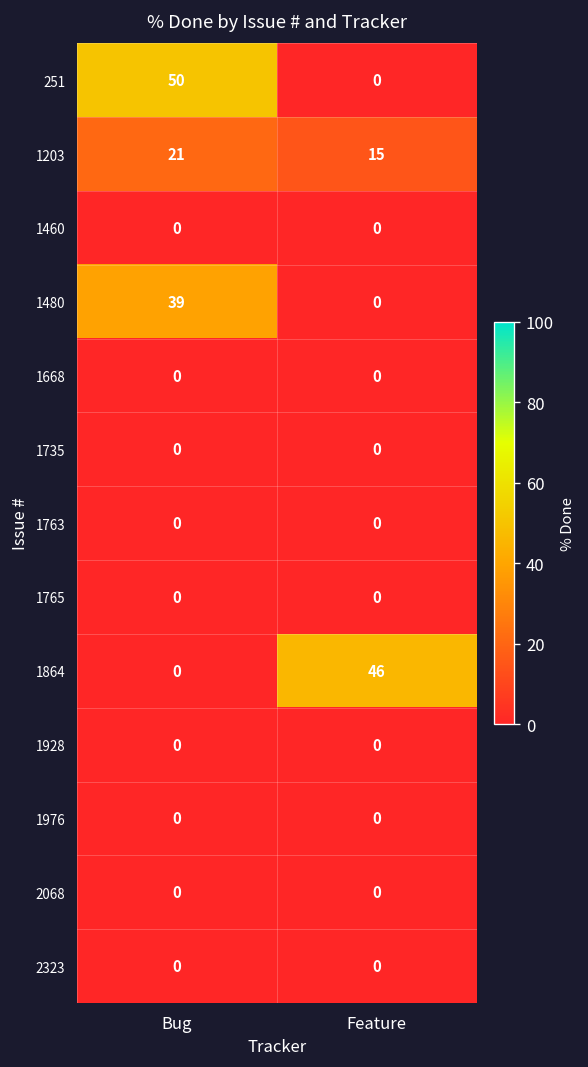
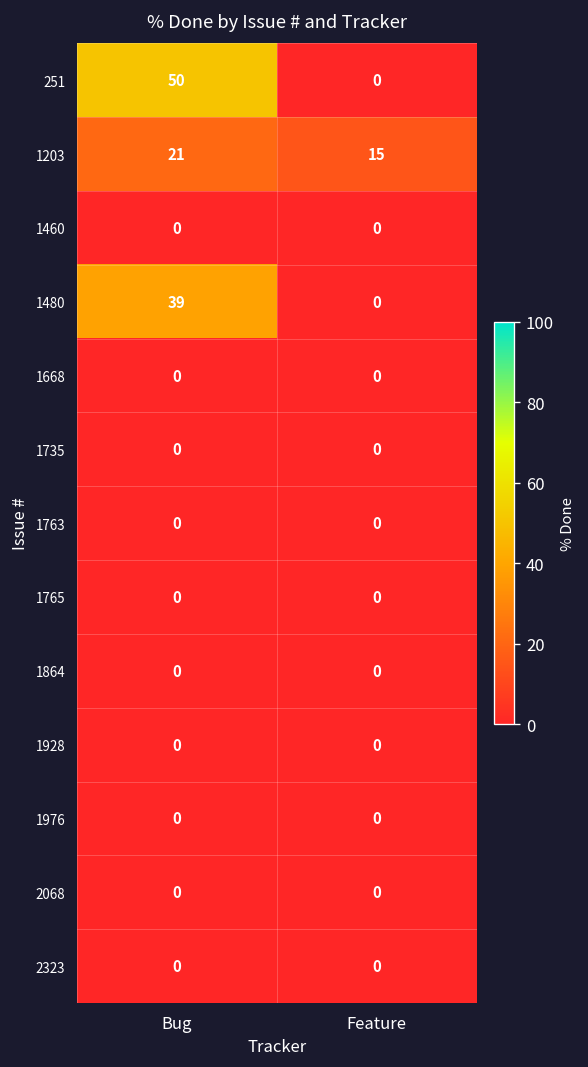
1864, Feature: 46 -> 0
